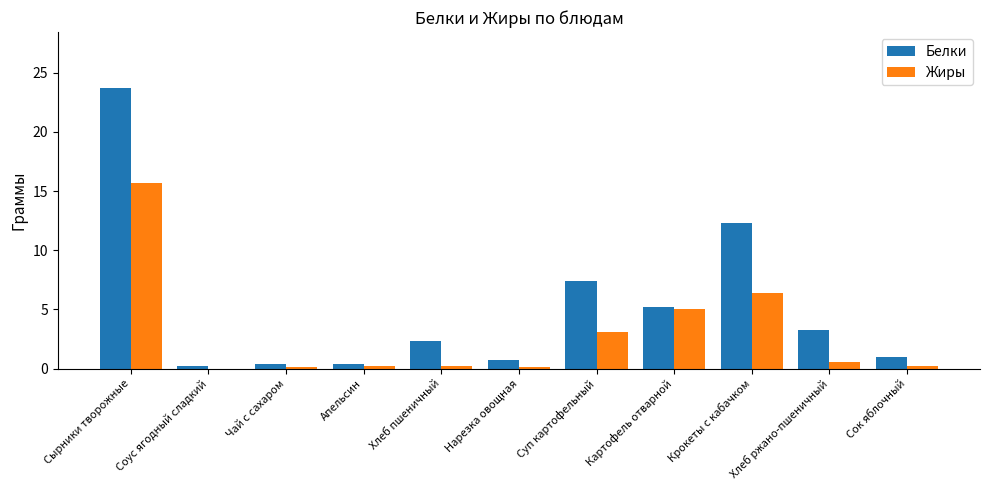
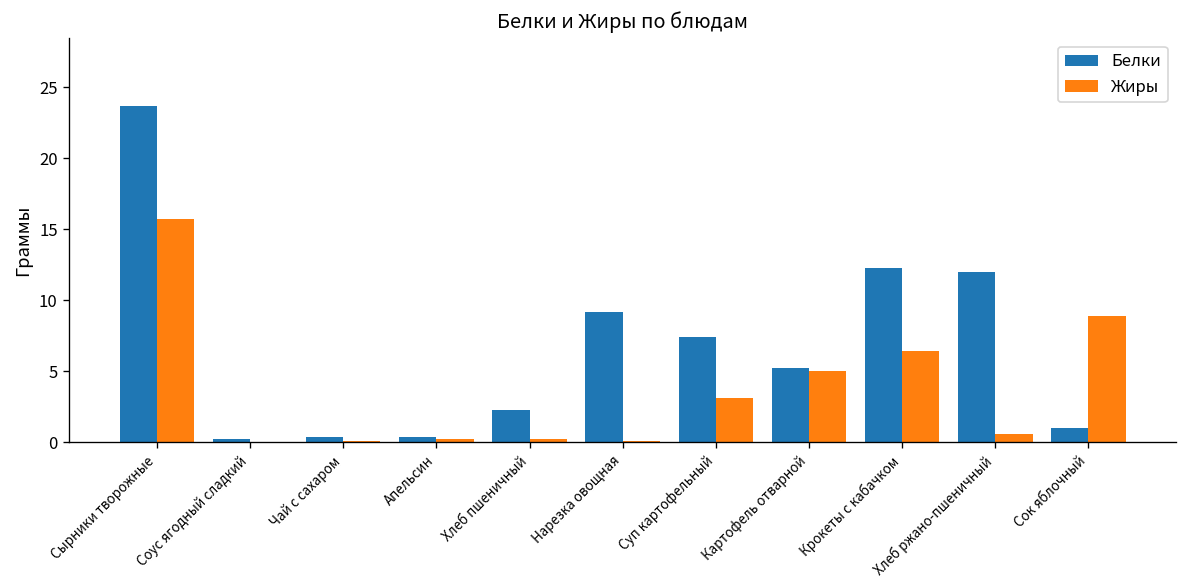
Белки, Нарезка овощная: 0.7 -> 9.2
Белки, Хлеб ржано-пшеничный: 3.3 -> 12.0
Жиры, Сок яблочный: 0.2 -> 8.9
